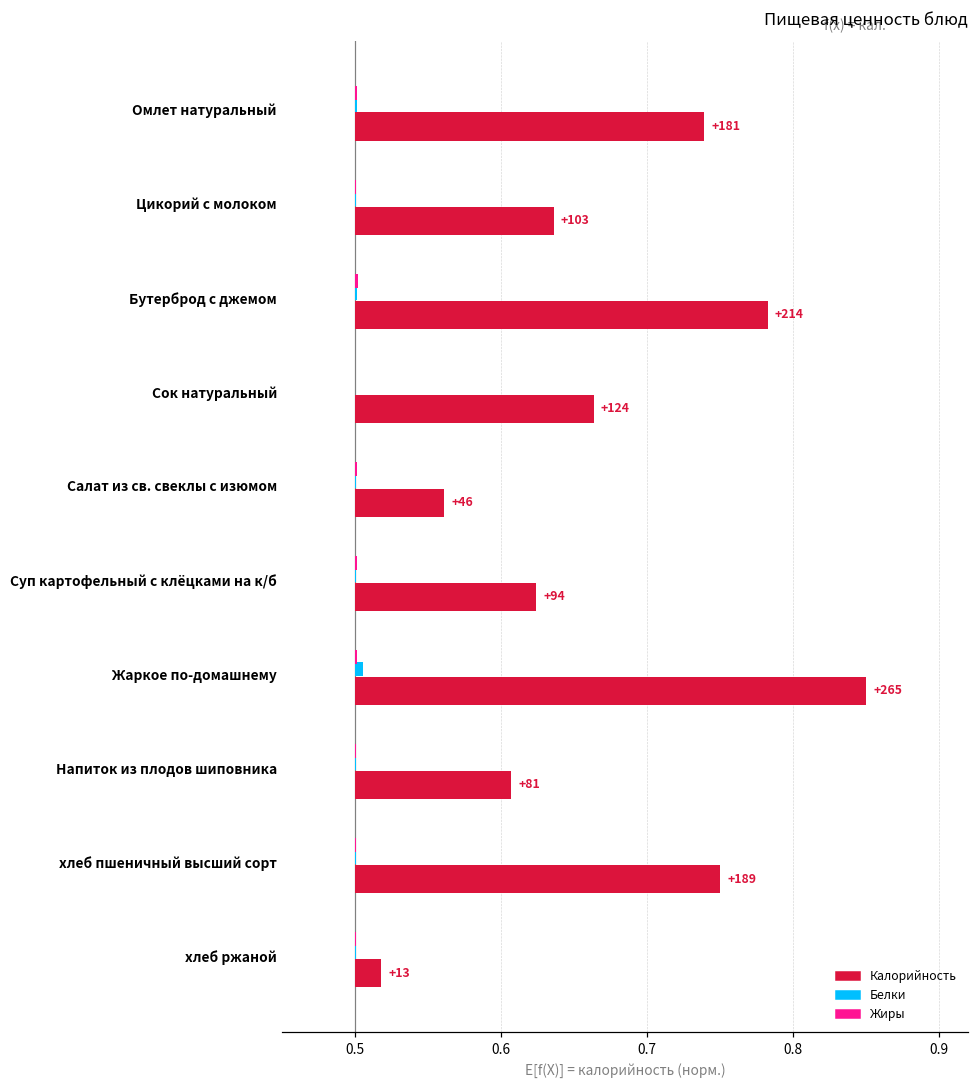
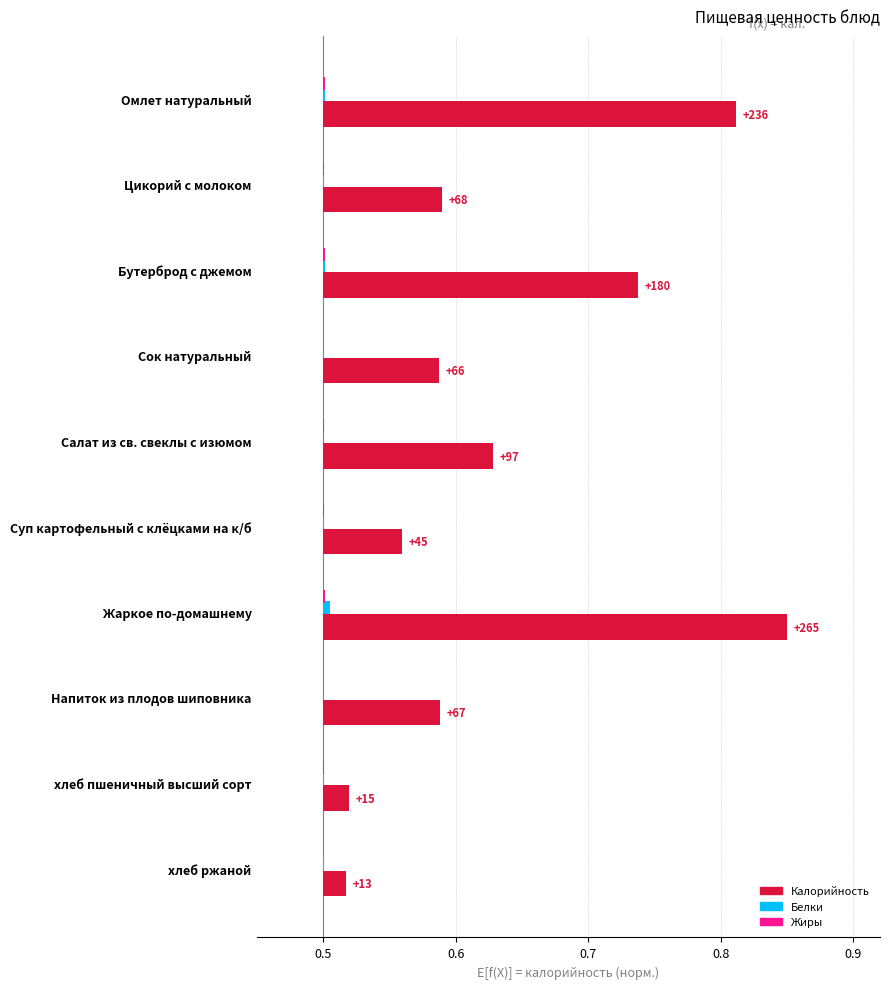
Калорийность, Омлет натуральный: +181 -> +236
Калорийность, Цикорий с молоком: +103 -> +68
Калорийность, Бутерброд с джемом: +214 -> +180
Калорийность, Сок натуральный: +124 -> +66
Калорийность, Салат из св. свеклы с изюмом: +46 -> +97
Калорийность, Суп картофельный с клёцками на к/б: +94 -> +45
Калорийность, Напиток из плодов шиповника: +81 -> +67
Калорийность, хлеб пшеничный высший сорт: +189 -> +15
